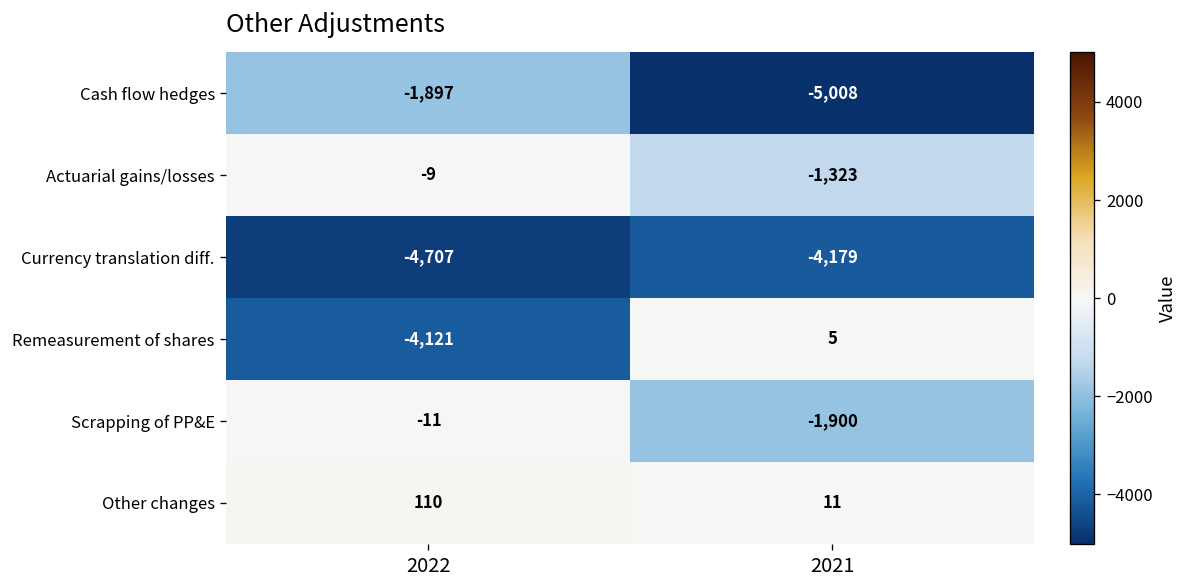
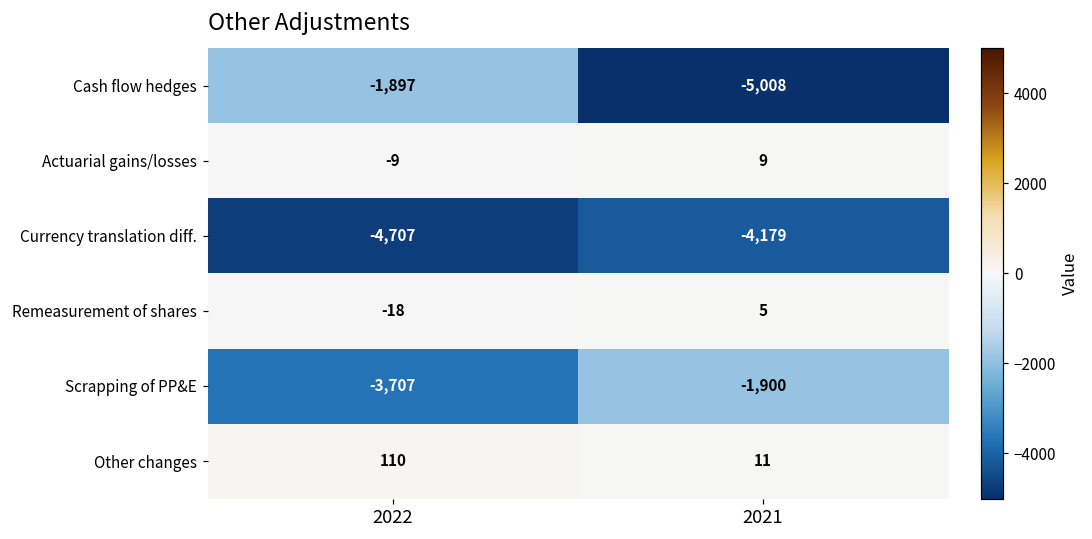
Actuarial gains/losses, 2021: -1,323 -> 9
Remeasurement of shares, 2022: -4,121 -> -18
Scrapping of PP&E, 2022: -11 -> -3,707
